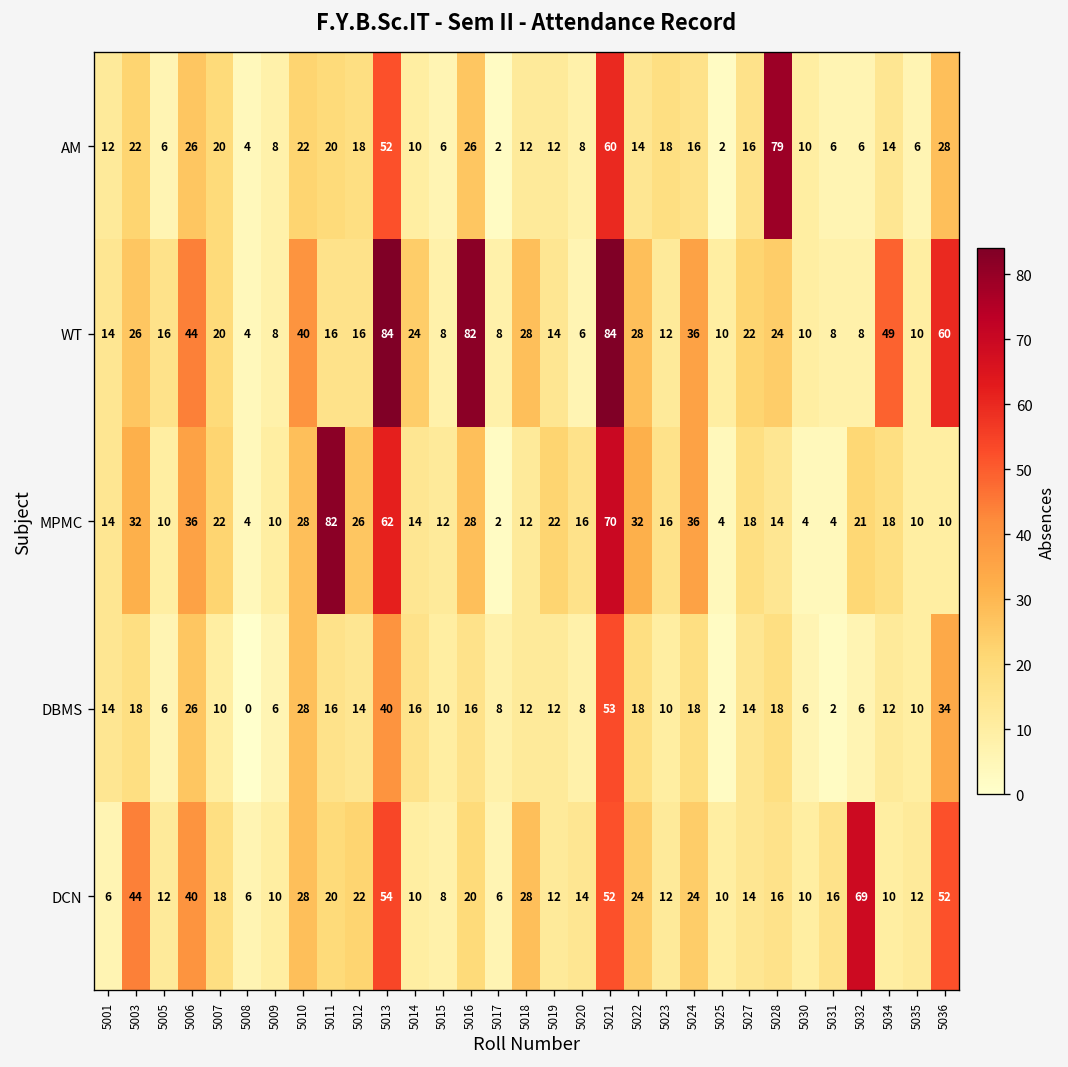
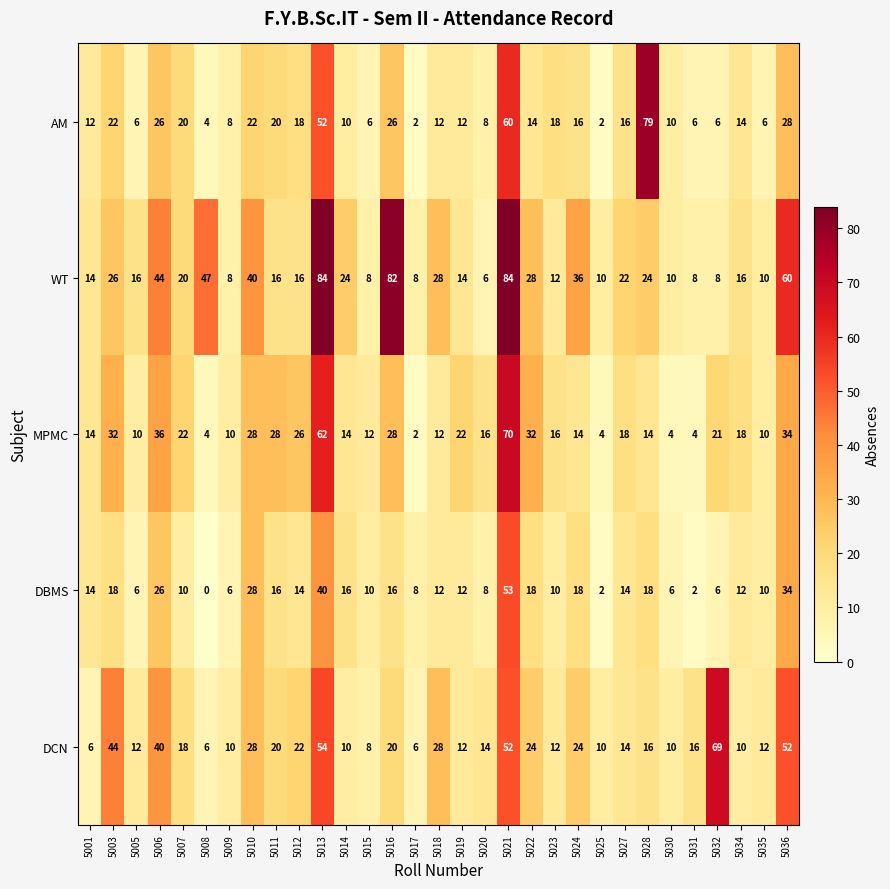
WT, 5008: 4 -> 47
WT, 5034: 49 -> 16
MPMC, 5011: 82 -> 28
MPMC, 5024: 36 -> 14
MPMC, 5036: 10 -> 34
